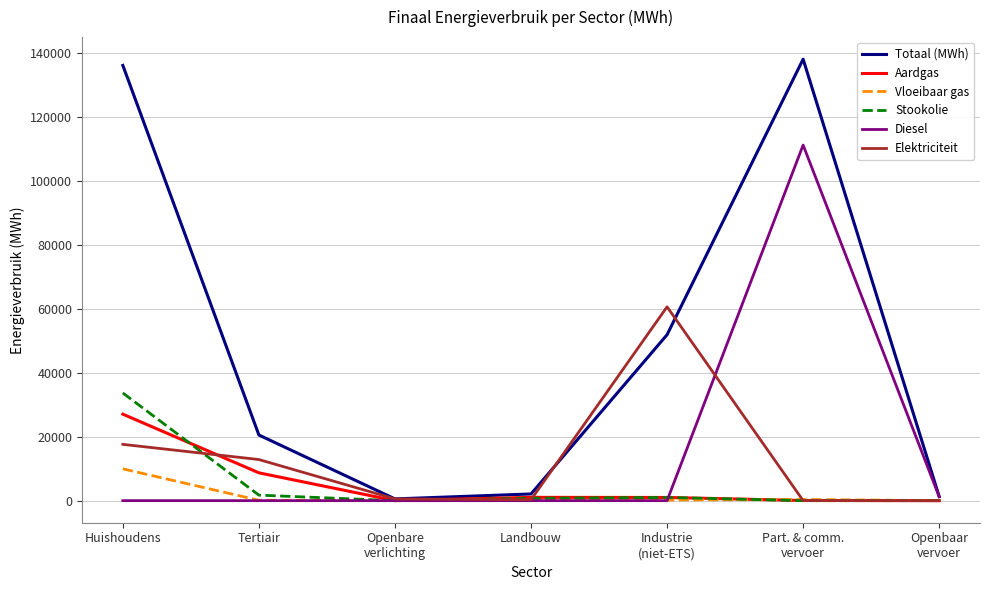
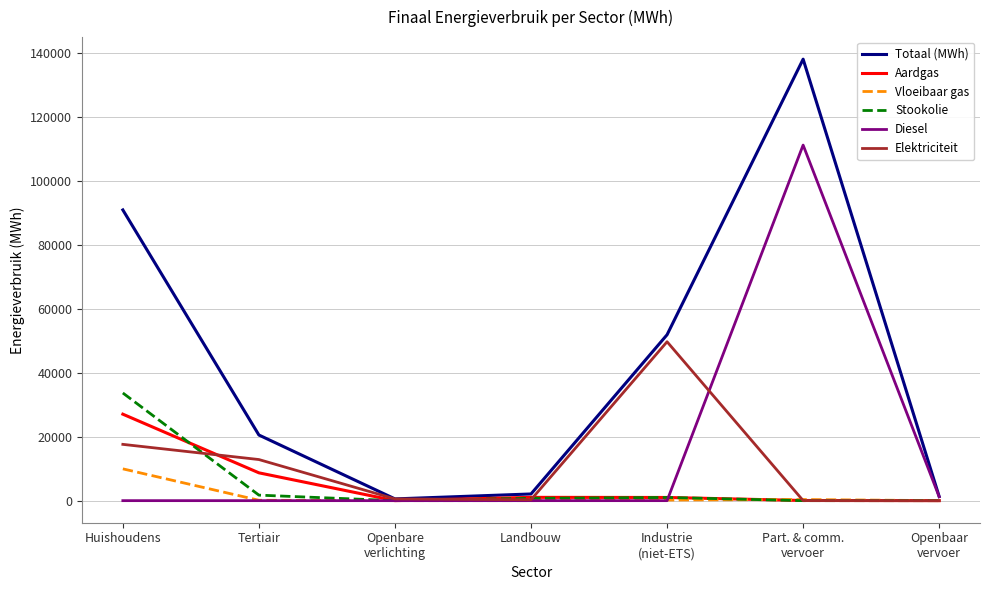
Totaal (MWh), Huishoudens: 136000 -> 91000
Elektriciteit, Industrie (niet-ETS): 61000 -> 50000
